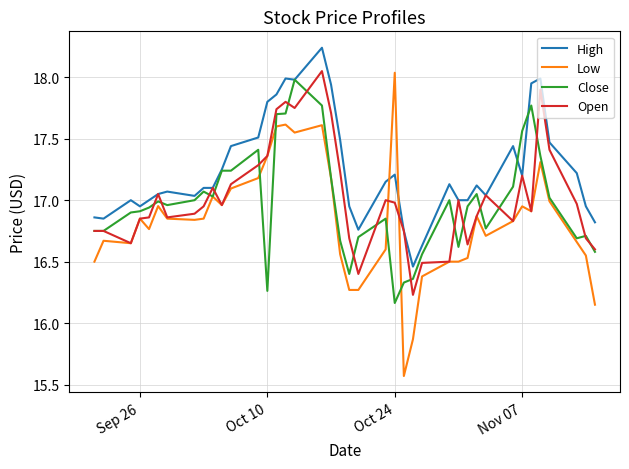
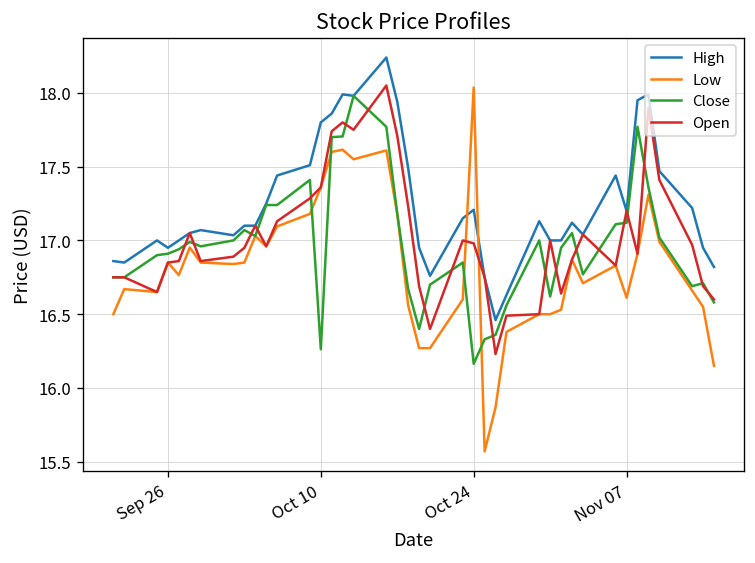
Low, Nov 07: 16.95 -> 16.61
Close, Nov 07: 17.56 -> 17.12
